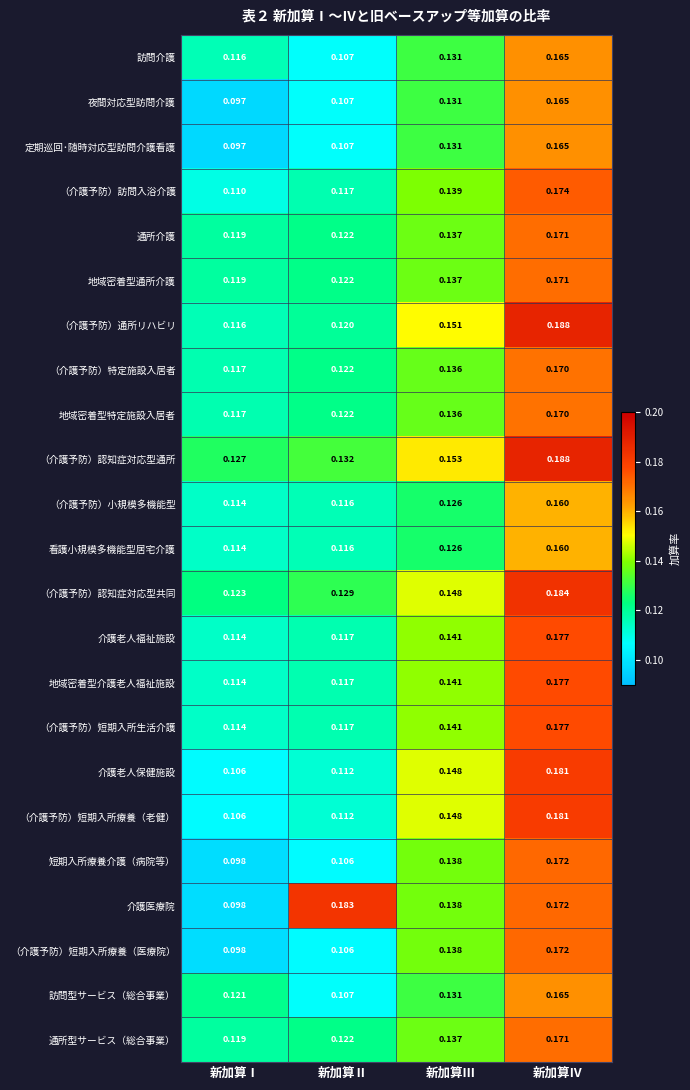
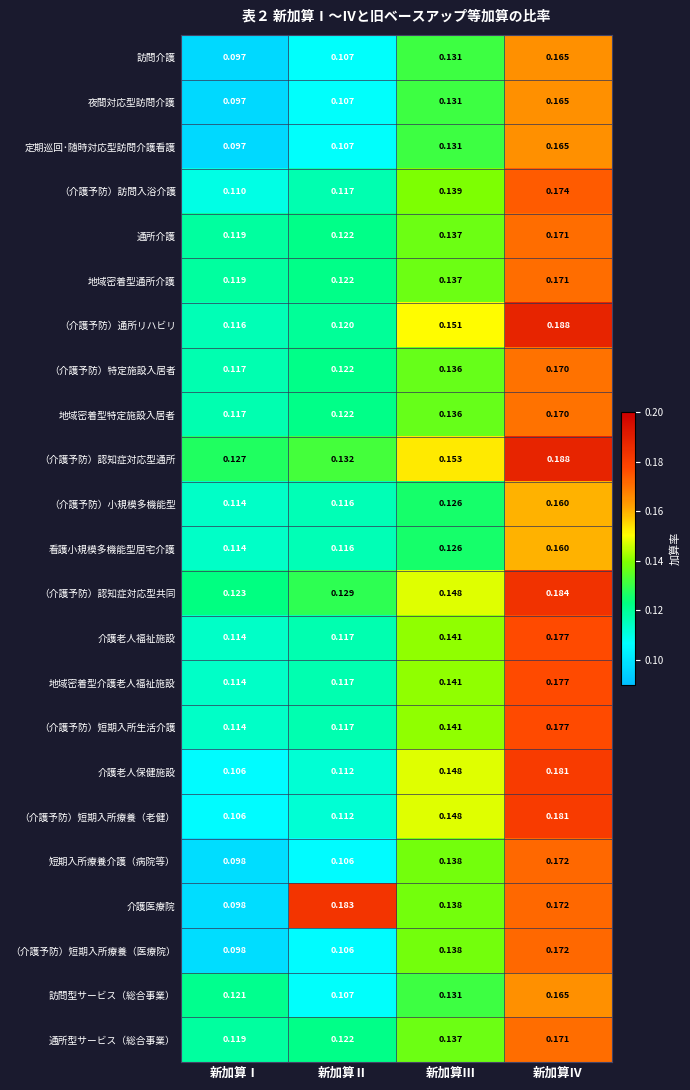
訪問介護, 新加算Ⅰ: 0.116 -> 0.097
